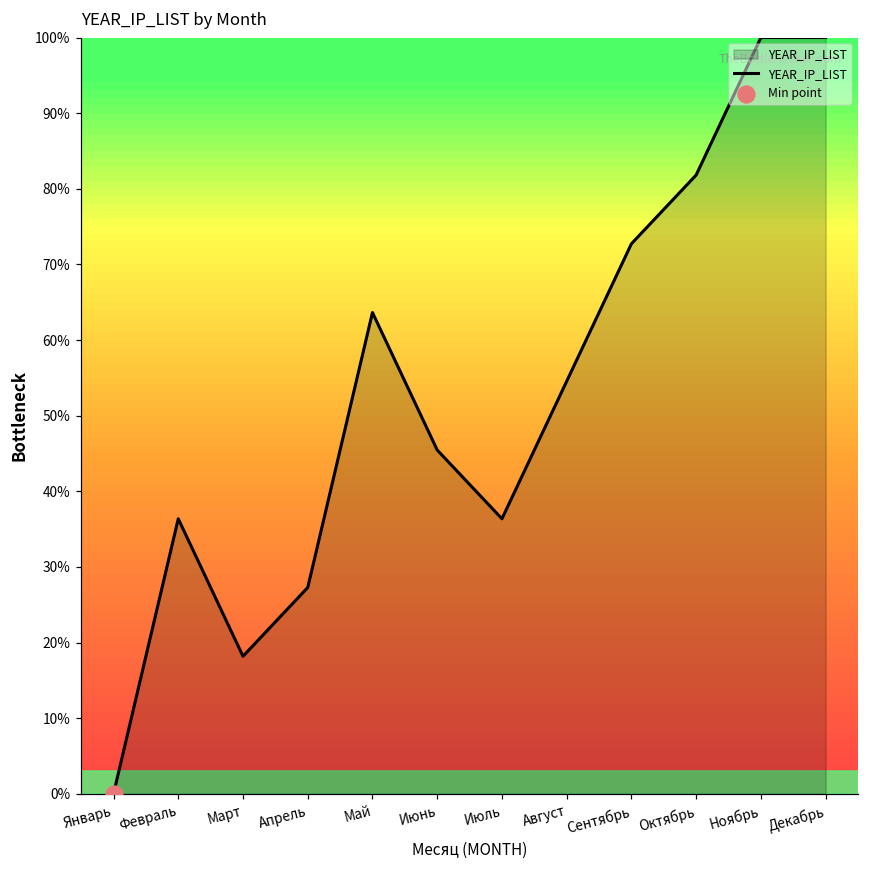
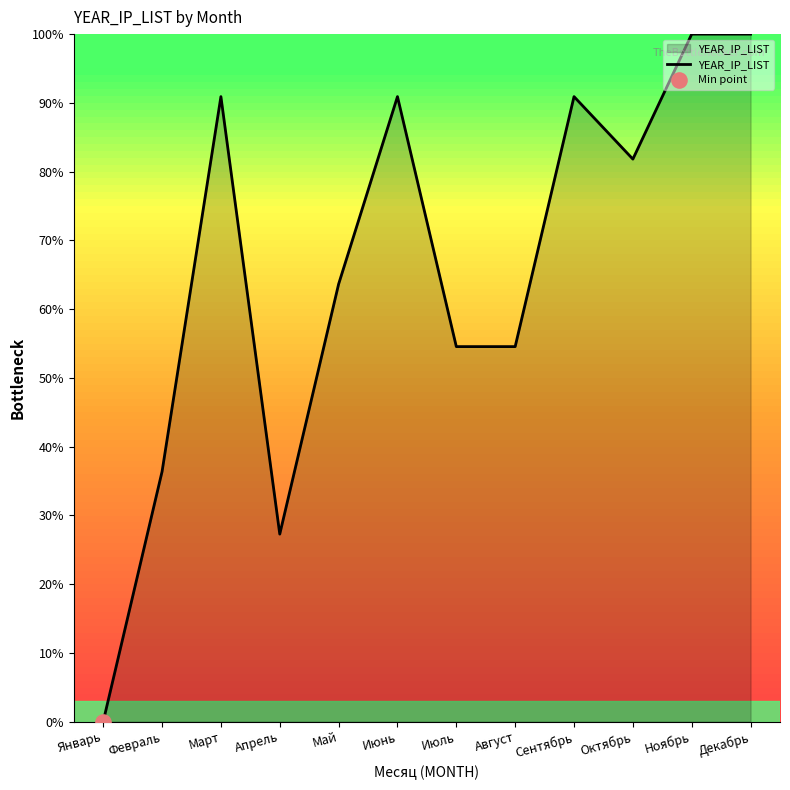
YEAR_IP_LIST, Март: 18% -> 91%
YEAR_IP_LIST, Июнь: 45% -> 91%
YEAR_IP_LIST, Июль: 36% -> 55%
YEAR_IP_LIST, Сентябрь: 73% -> 91%
